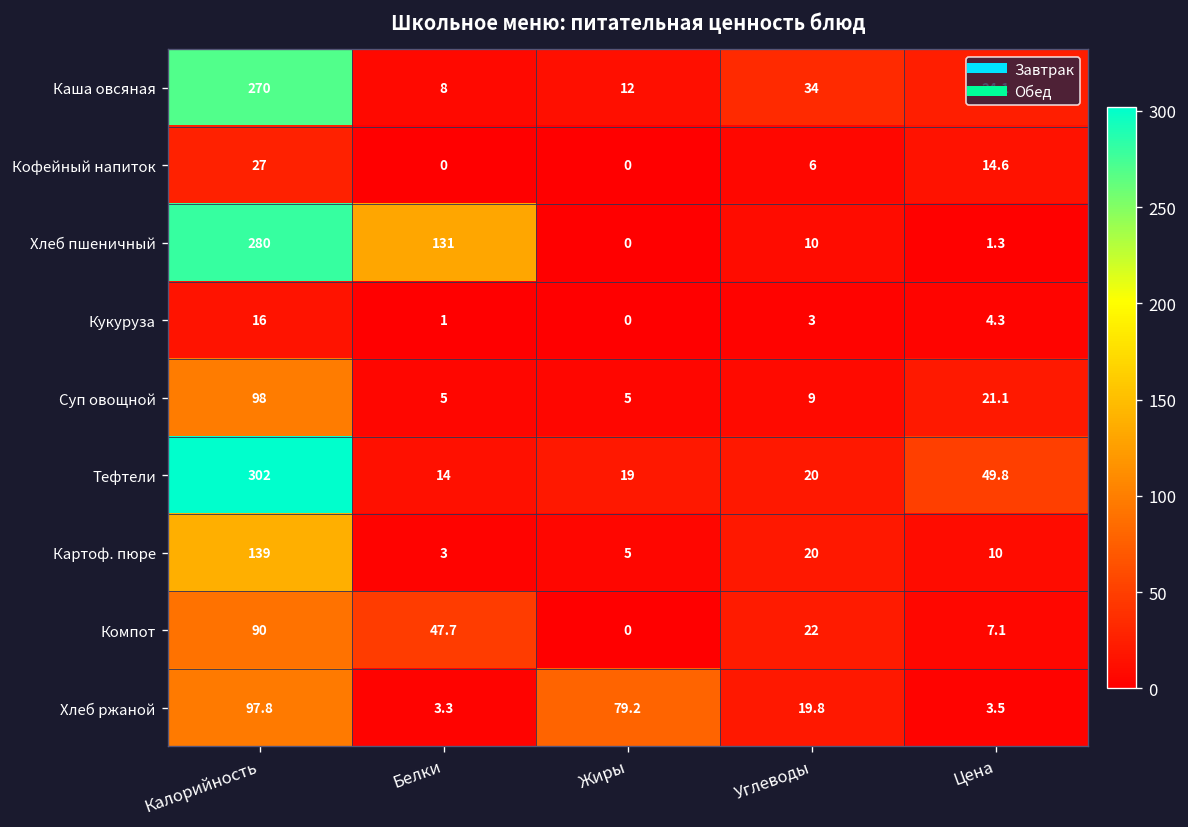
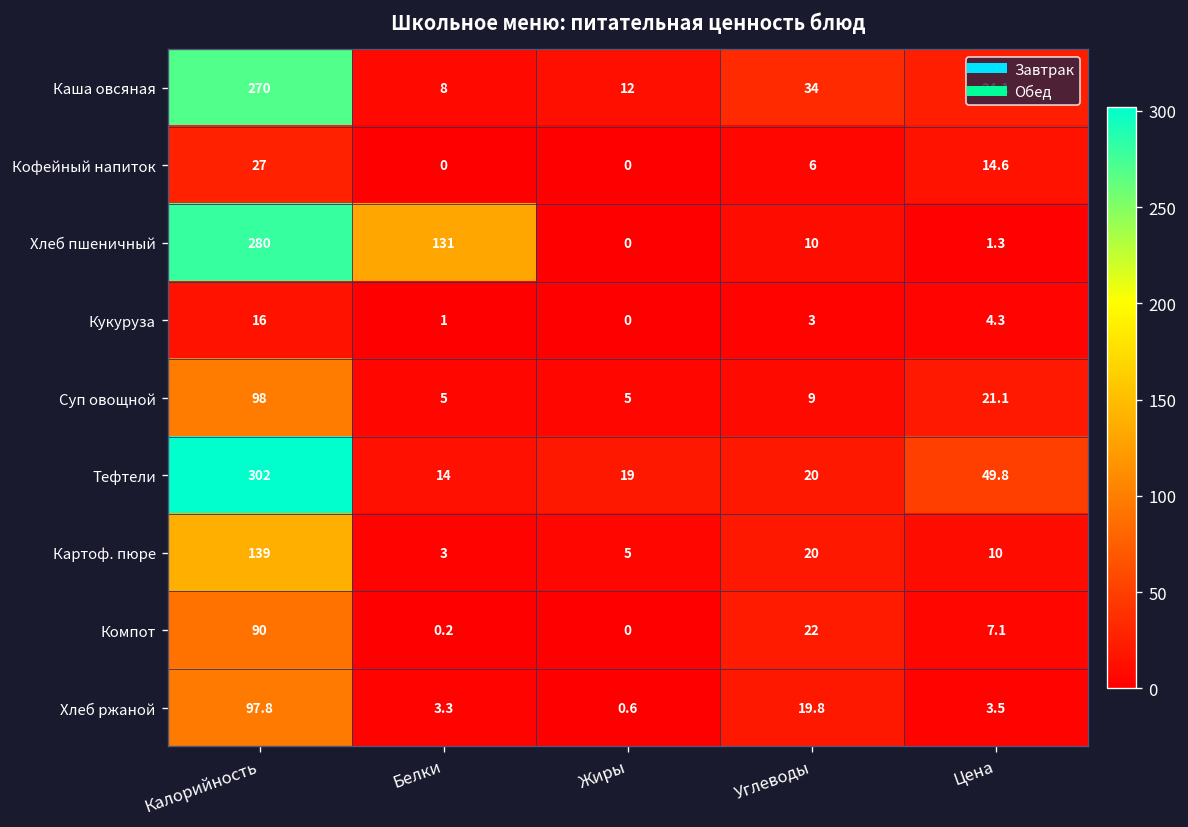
Компот, Белки: 47.7 -> 0.2
Хлеб ржаной, Жиры: 79.2 -> 0.6
